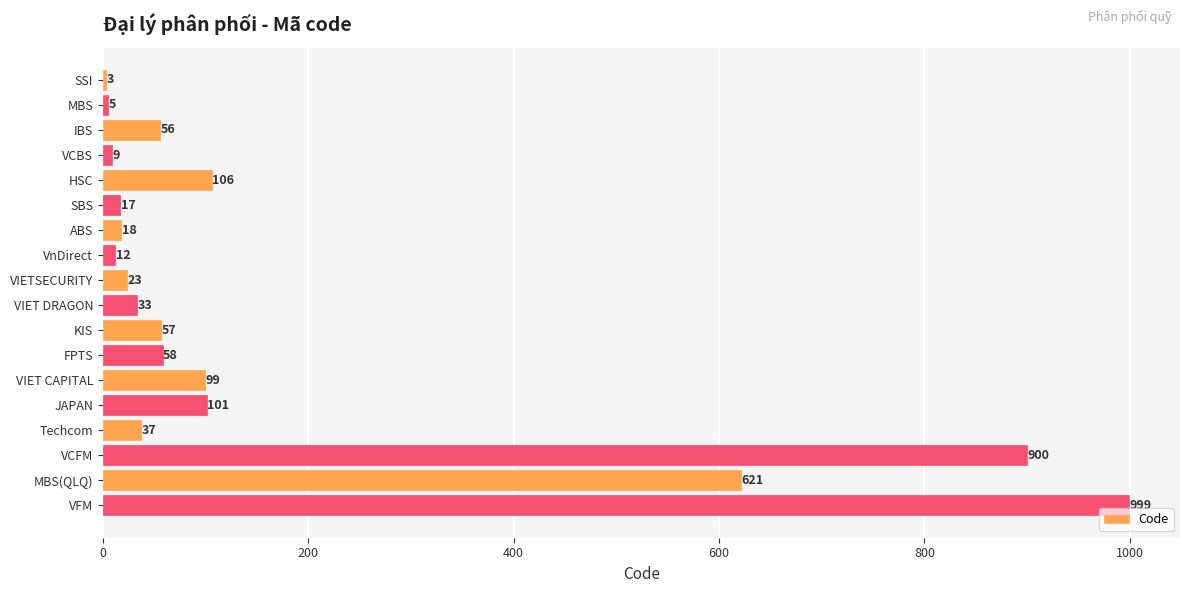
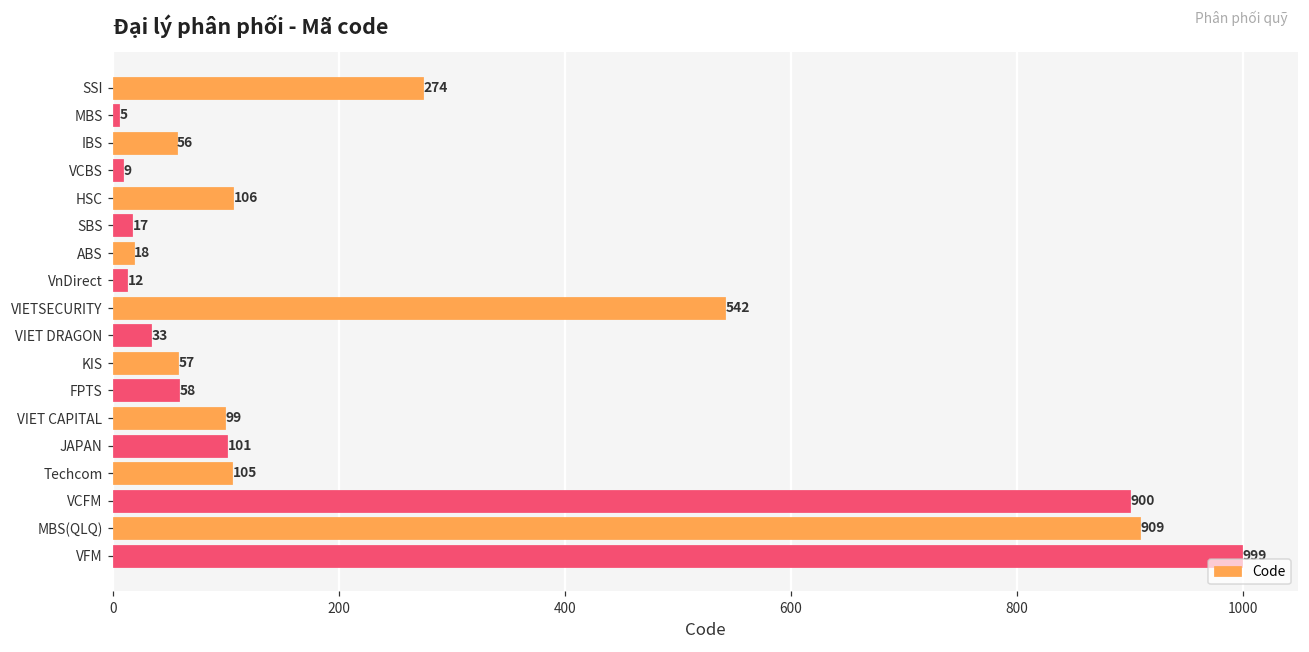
SSI: 3 -> 274
VIETSECURITY: 23 -> 542
Techcom: 37 -> 105
MBS(QLQ): 621 -> 909
